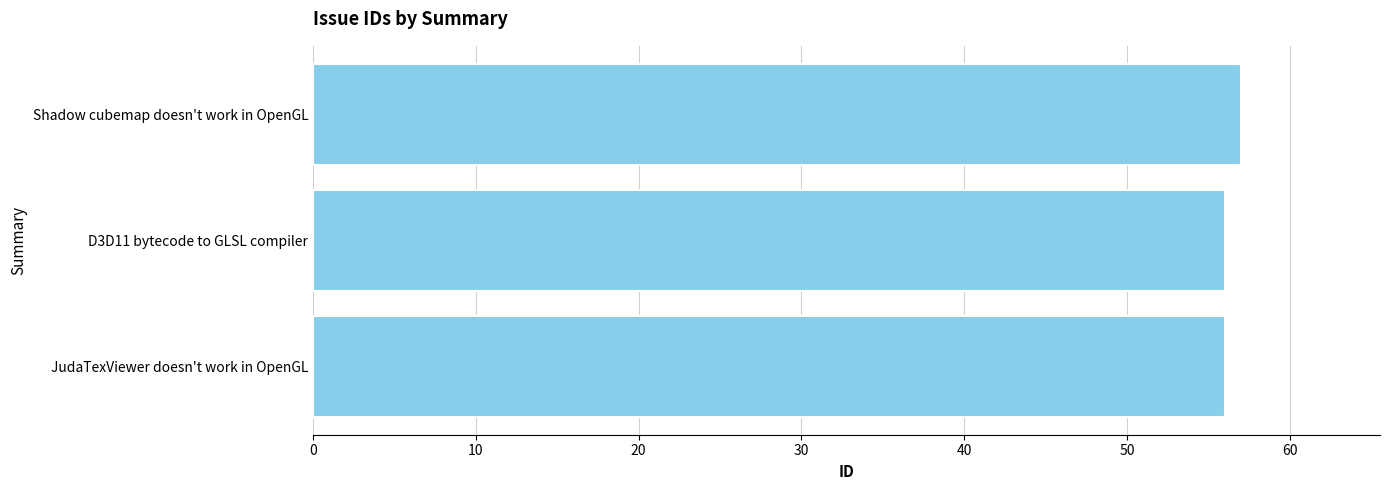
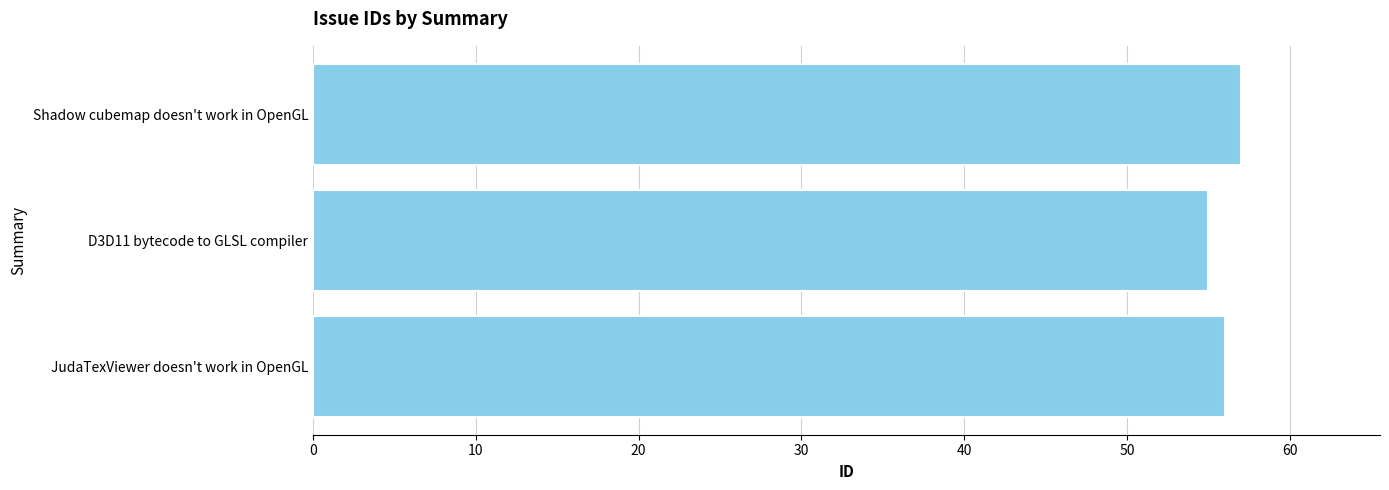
D3D11 bytecode to GLSL compiler: 56 -> 55
